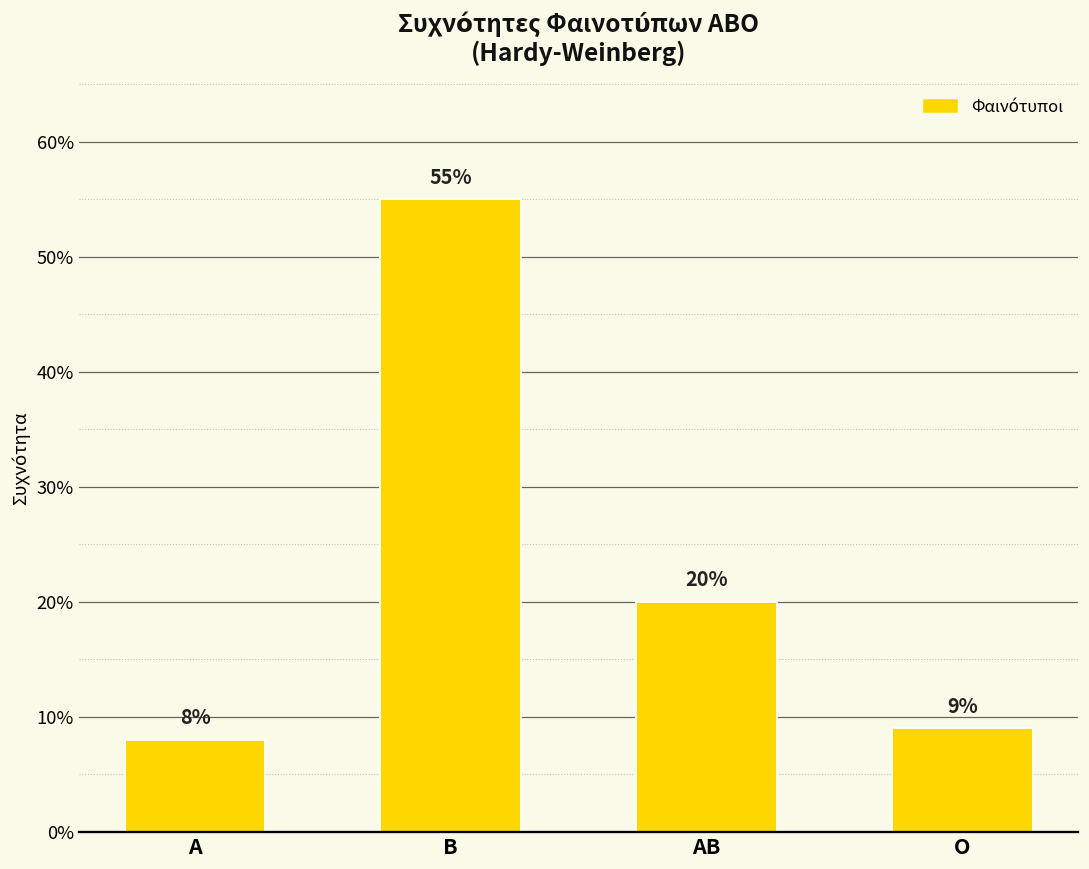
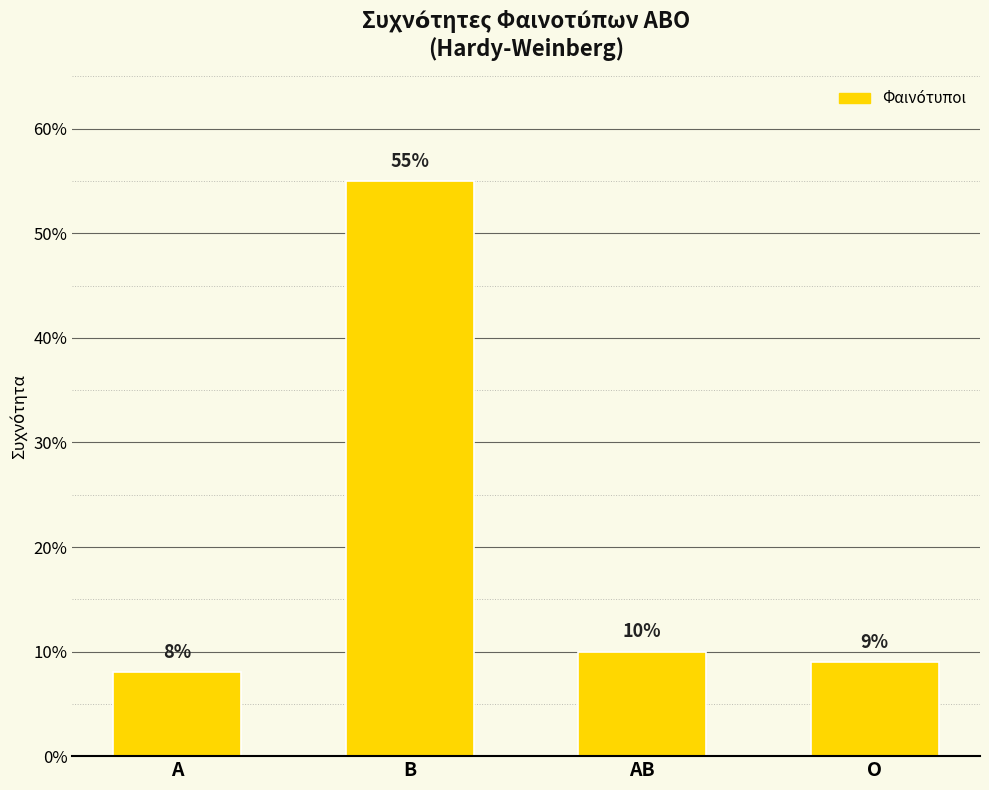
ΑΒ: 20% -> 10%
